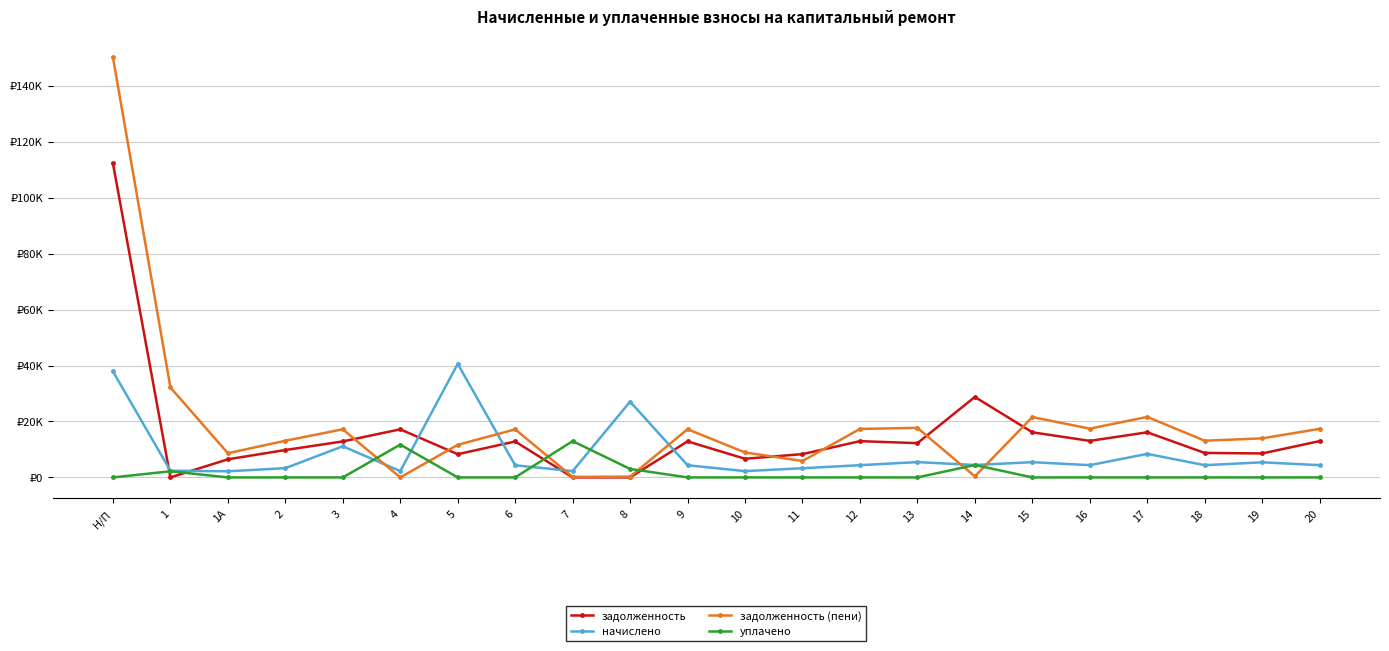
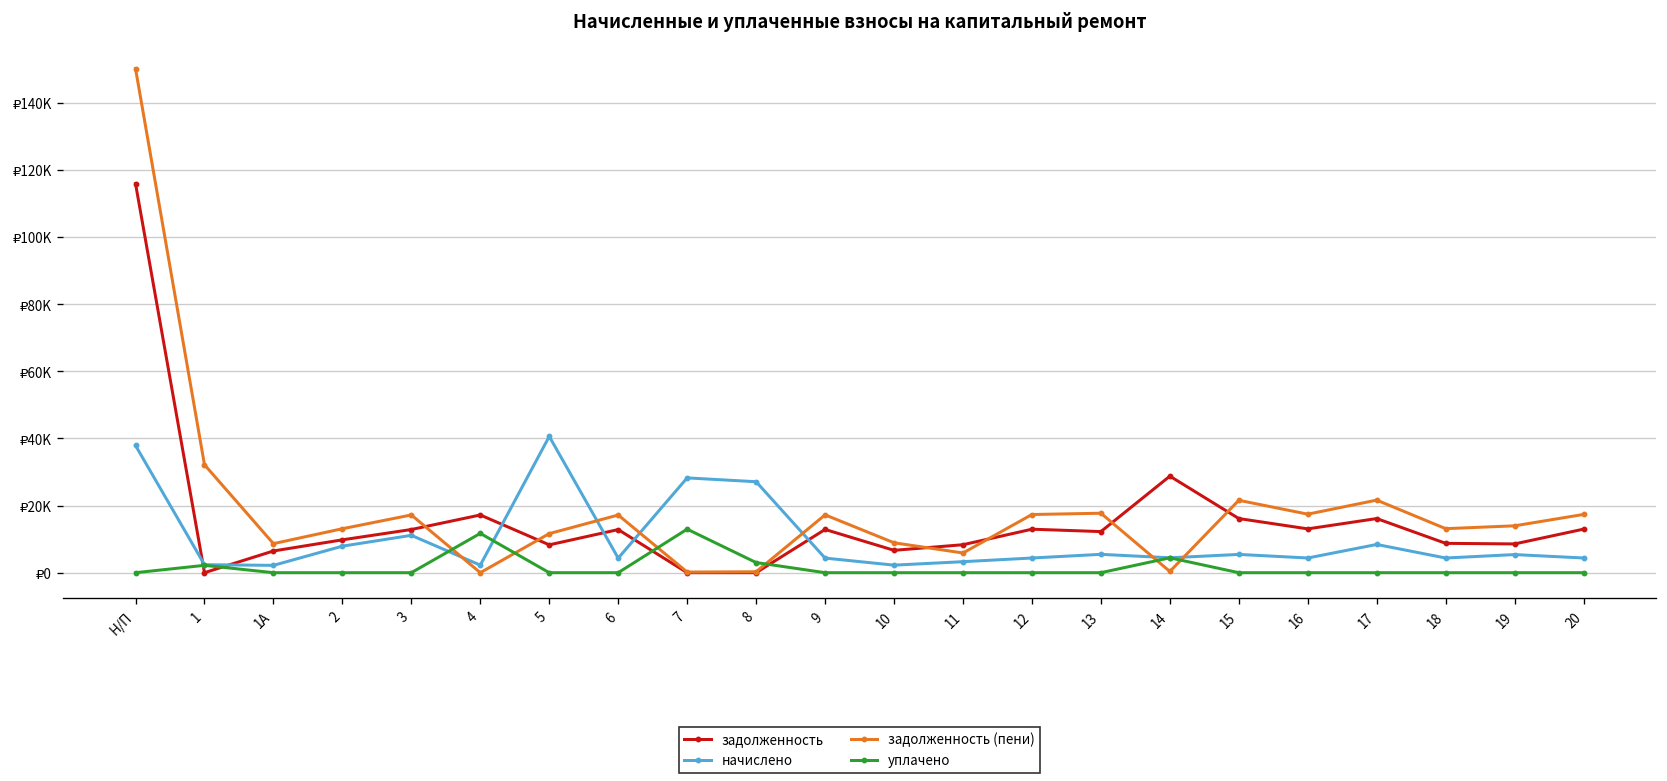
задолженность, Н/П: ₽112000 -> ₽116000
начислено, 2: ₽3000 -> ₽8000
начислено, 7: ₽2000 -> ₽28000
